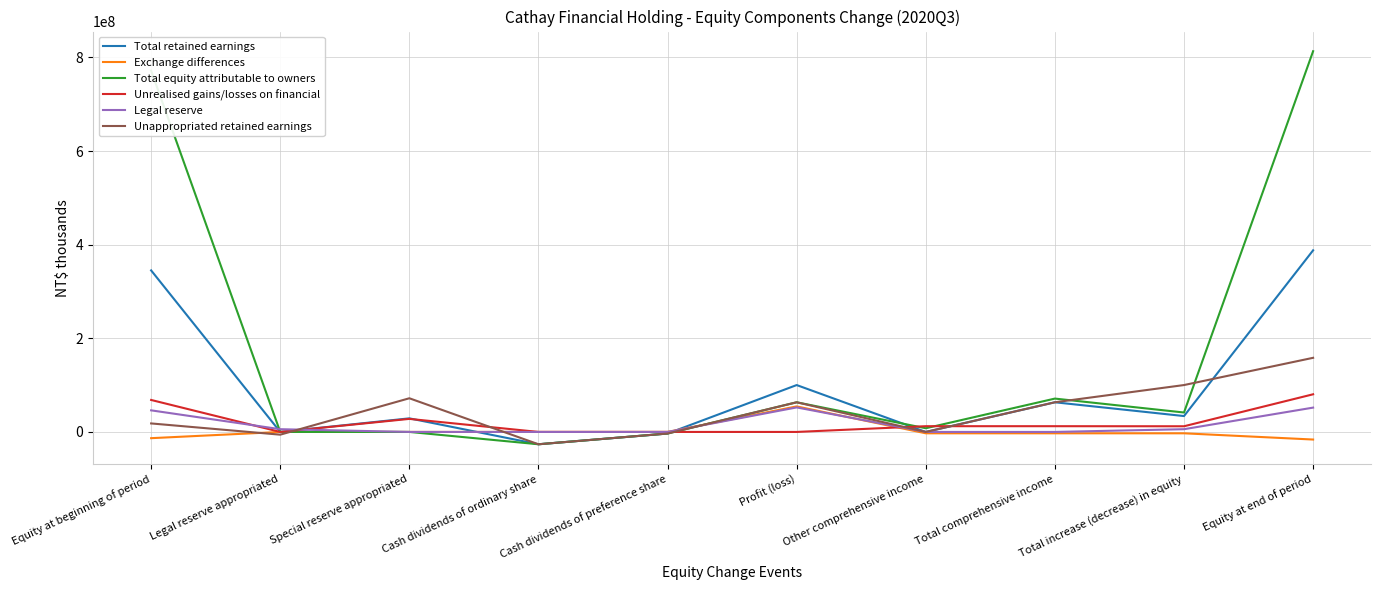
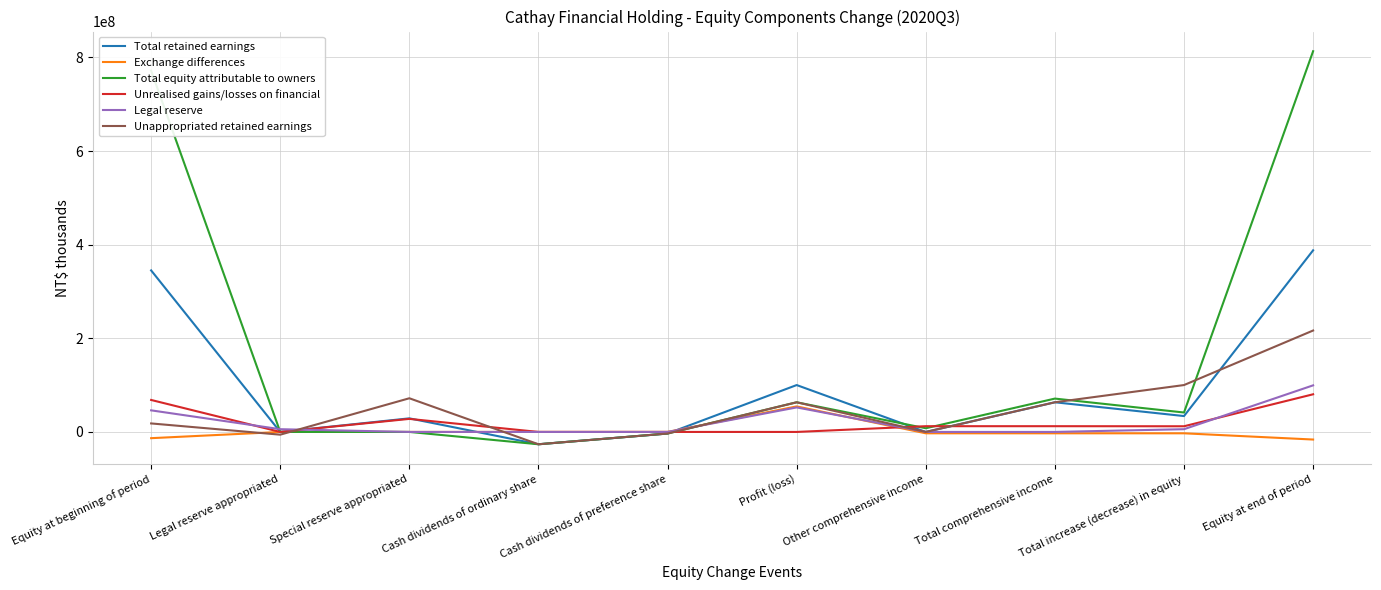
Legal reserve, Equity at end of period: 50000000 -> 100000000
Unappropriated retained earnings, Equity at end of period: 160000000 -> 220000000
